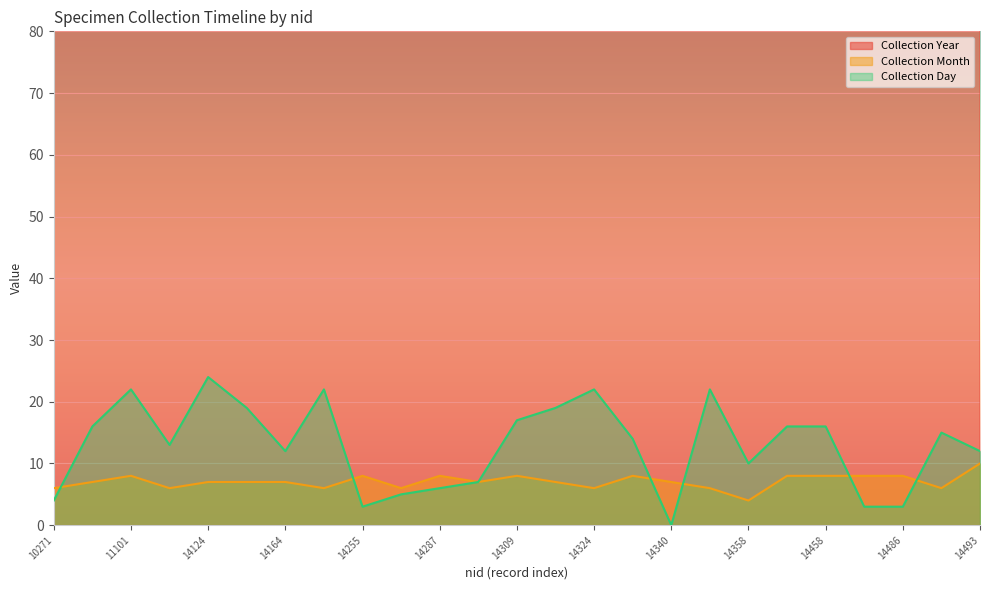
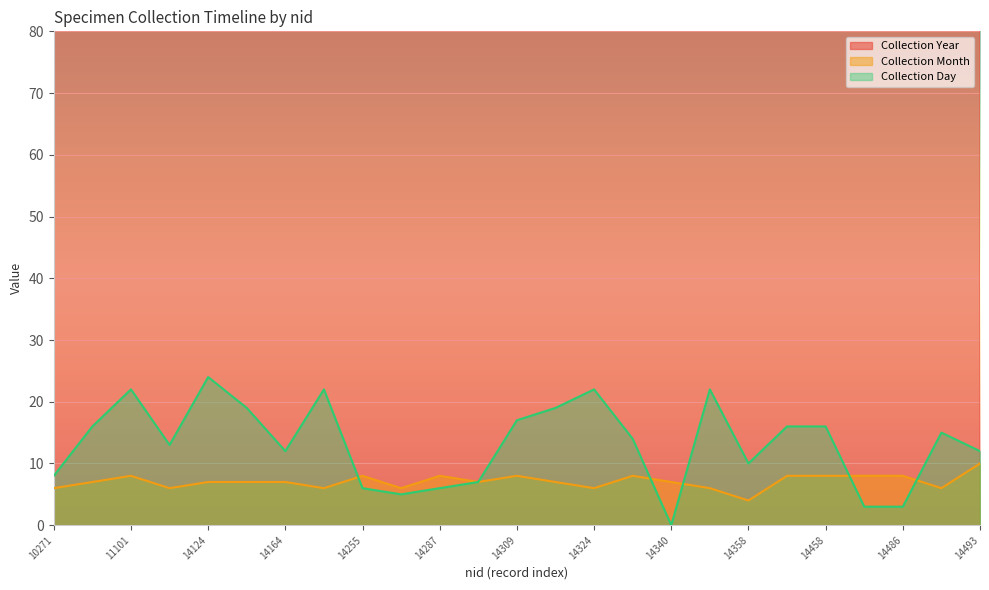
Collection Day, 10271: 4 -> 8
Collection Day, 14255: 3 -> 6
